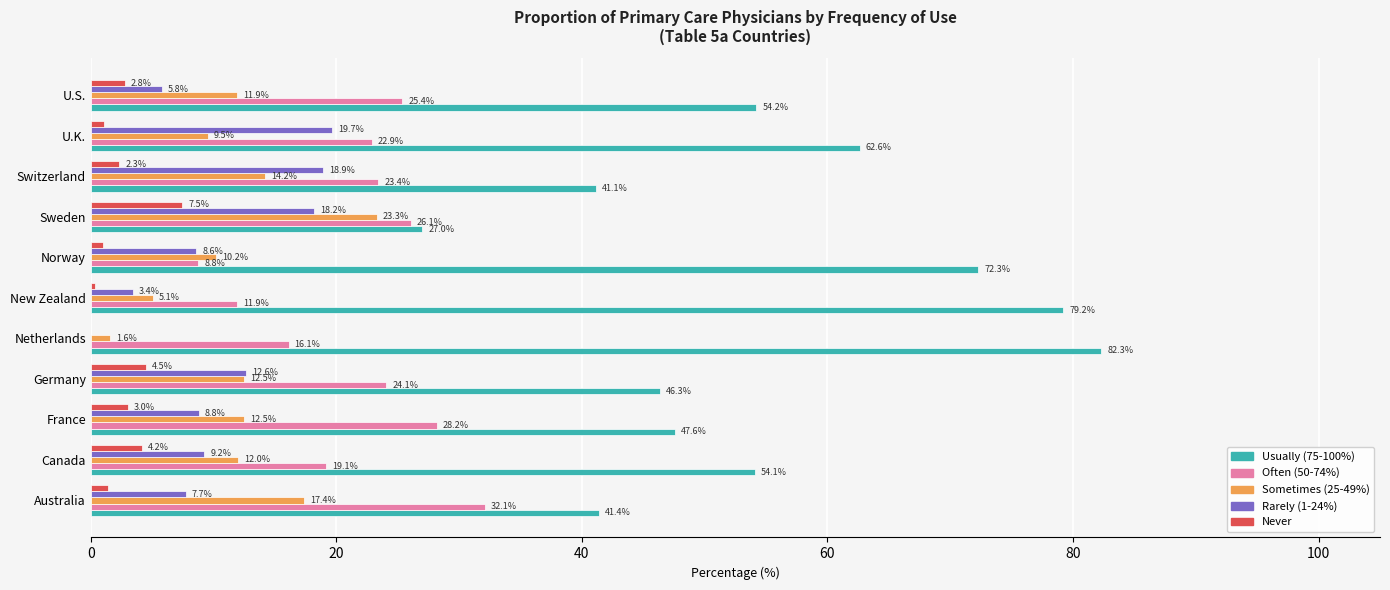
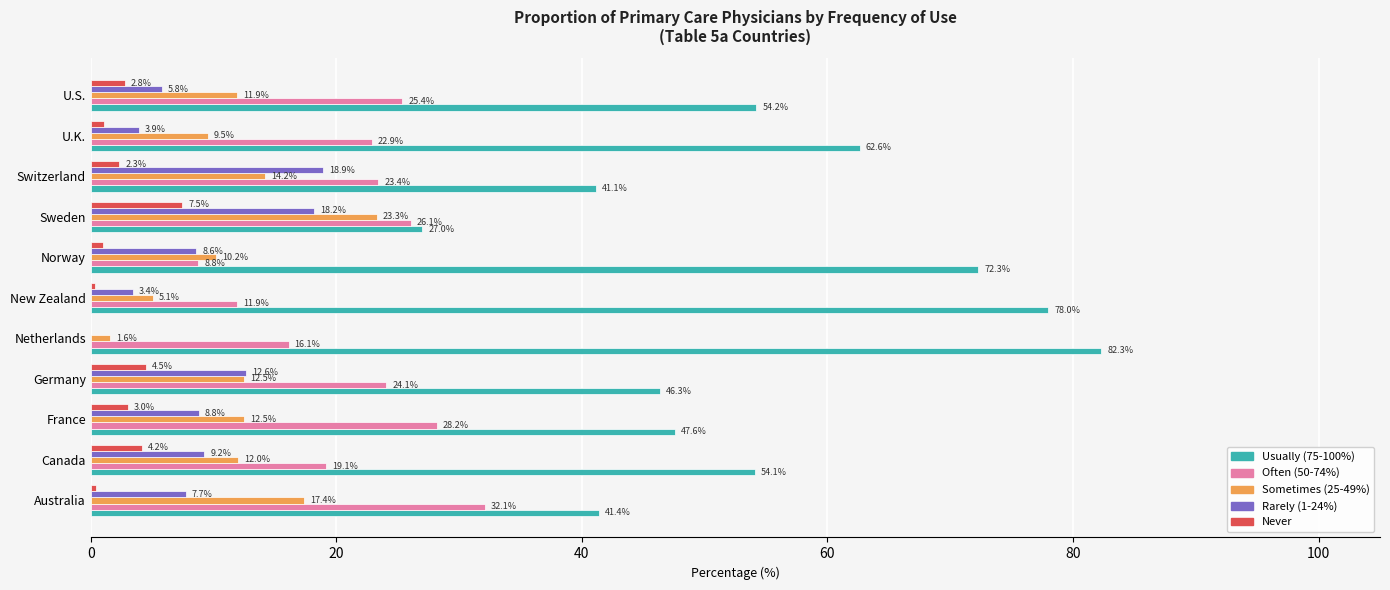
Rarely (1-24%), U.K.: 19.7% -> 3.9%
Usually (75-100%), New Zealand: 79.2% -> 78.0%
Never, Australia: 1.4 -> 0.5
